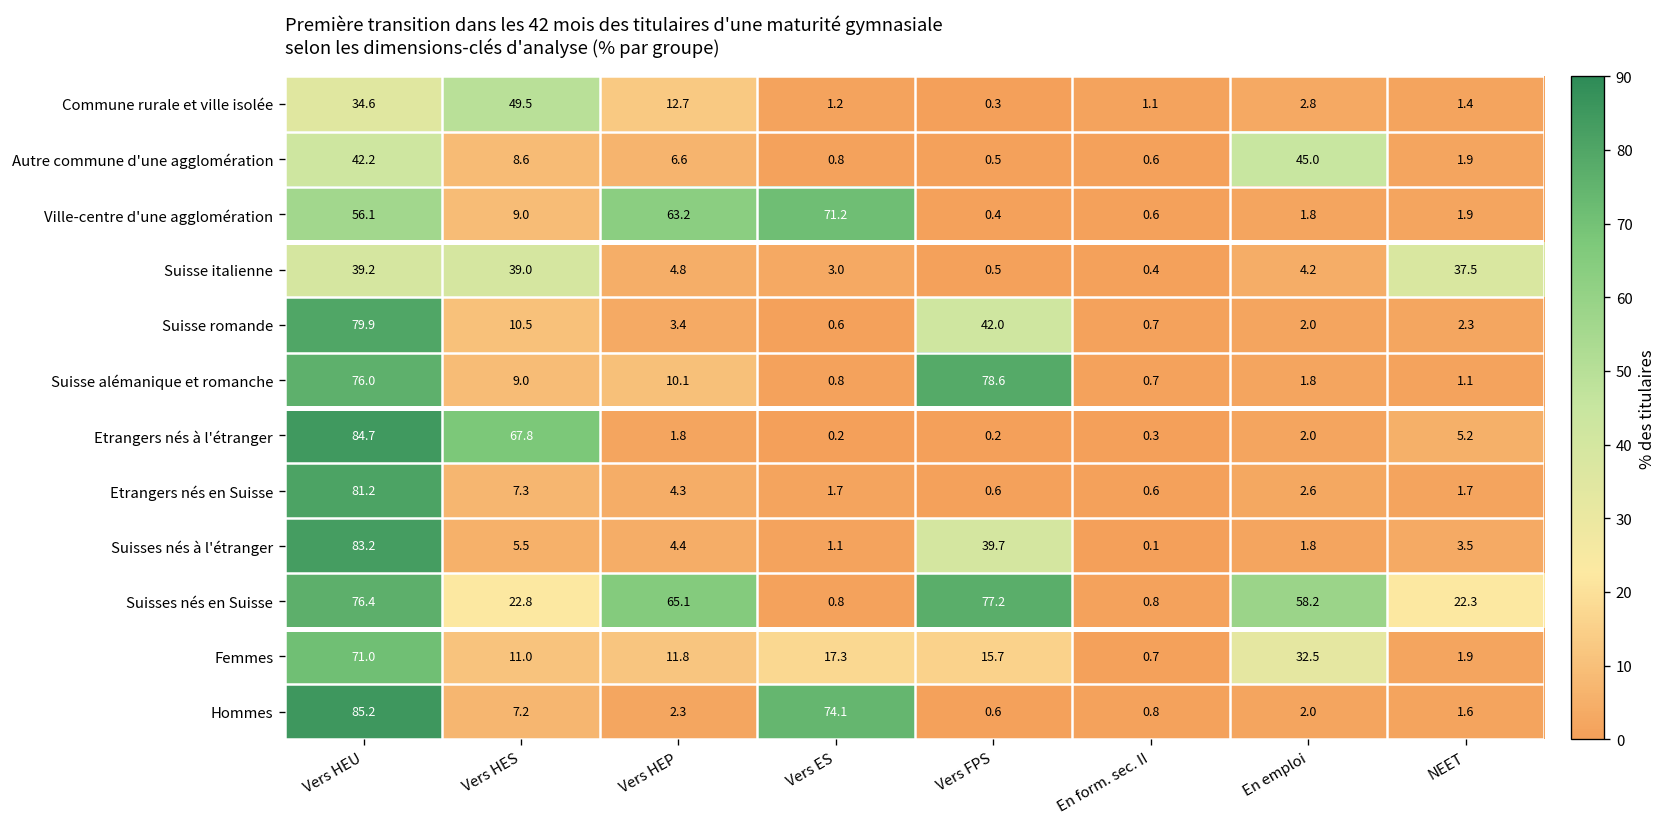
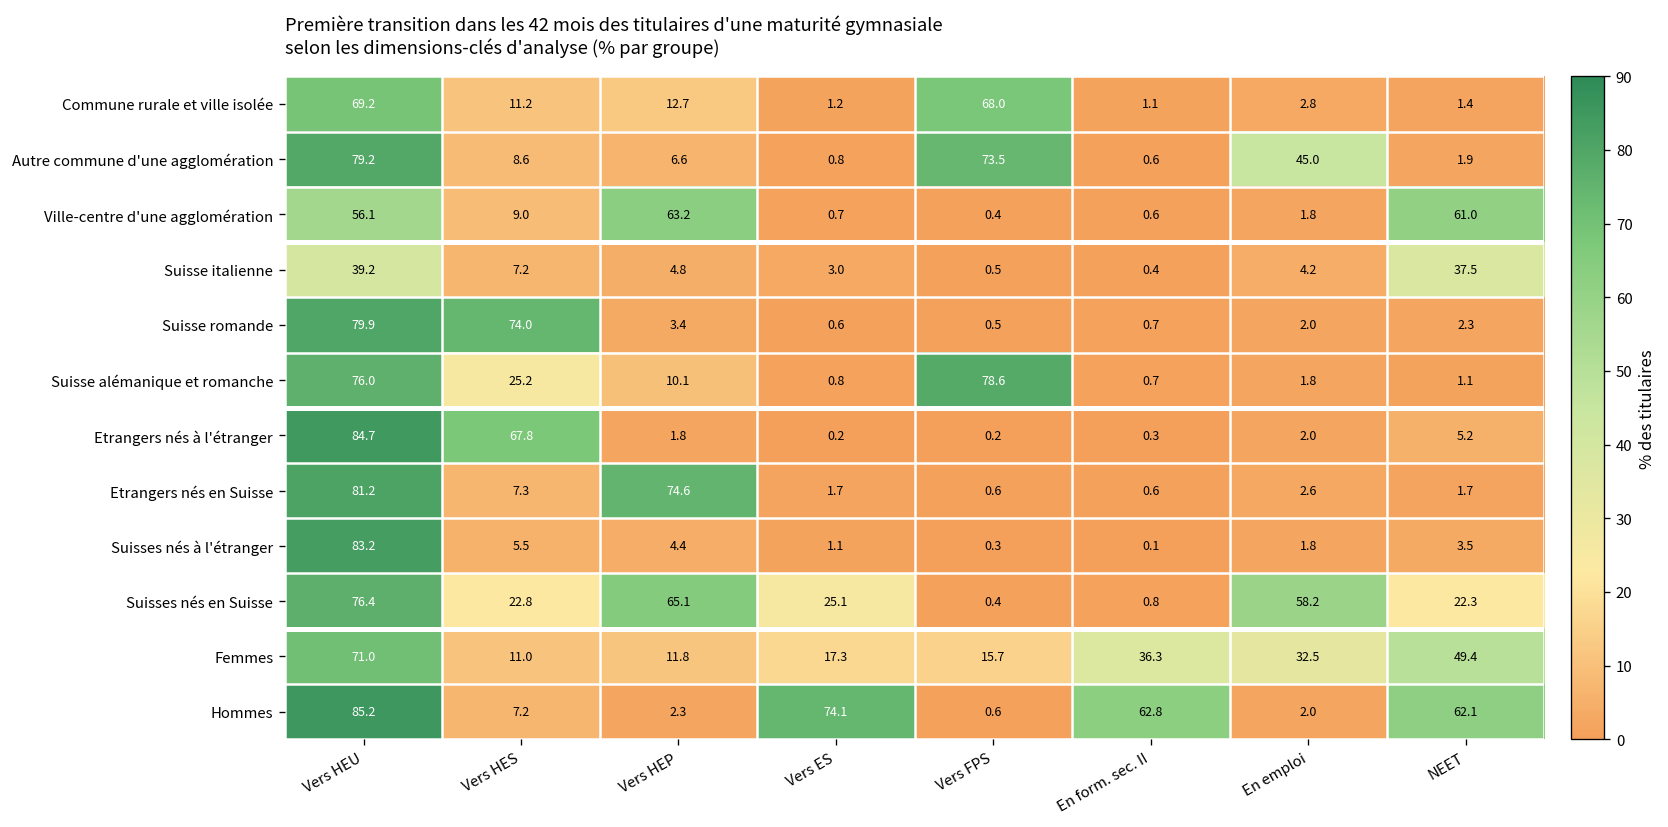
Commune rurale et ville isolée, Vers HEU: 34.6 -> 69.2
Commune rurale et ville isolée, Vers HES: 49.5 -> 11.2
Commune rurale et ville isolée, Vers FPS: 0.3 -> 68.0
Autre commune d'une agglomération, Vers HEU: 42.2 -> 79.2
Autre commune d'une agglomération, Vers FPS: 0.5 -> 73.5
Ville-centre d'une agglomération, Vers ES: 71.2 -> 0.7
Ville-centre d'une agglomération, NEET: 1.9 -> 61.0
Suisse italienne, Vers HES: 39.0 -> 7.2
Suisse romande, Vers HES: 10.5 -> 74.0
Suisse romande, Vers FPS: 42.0 -> 0.5
Suisse alémanique et romanche, Vers HES: 9.0 -> 25.2
Etrangers nés en Suisse, Vers HEP: 4.3 -> 74.6
Suisses nés à l'étranger, Vers FPS: 39.7 -> 0.3
Suisses nés en Suisse, Vers ES: 0.8 -> 25.1
Suisses nés en Suisse, Vers FPS: 77.2 -> 0.4
Femmes, En form. sec. II: 0.7 -> 36.3
Femmes, NEET: 1.9 -> 49.4
Hommes, En form. sec. II: 0.8 -> 62.8
Hommes, NEET: 1.6 -> 62.1
